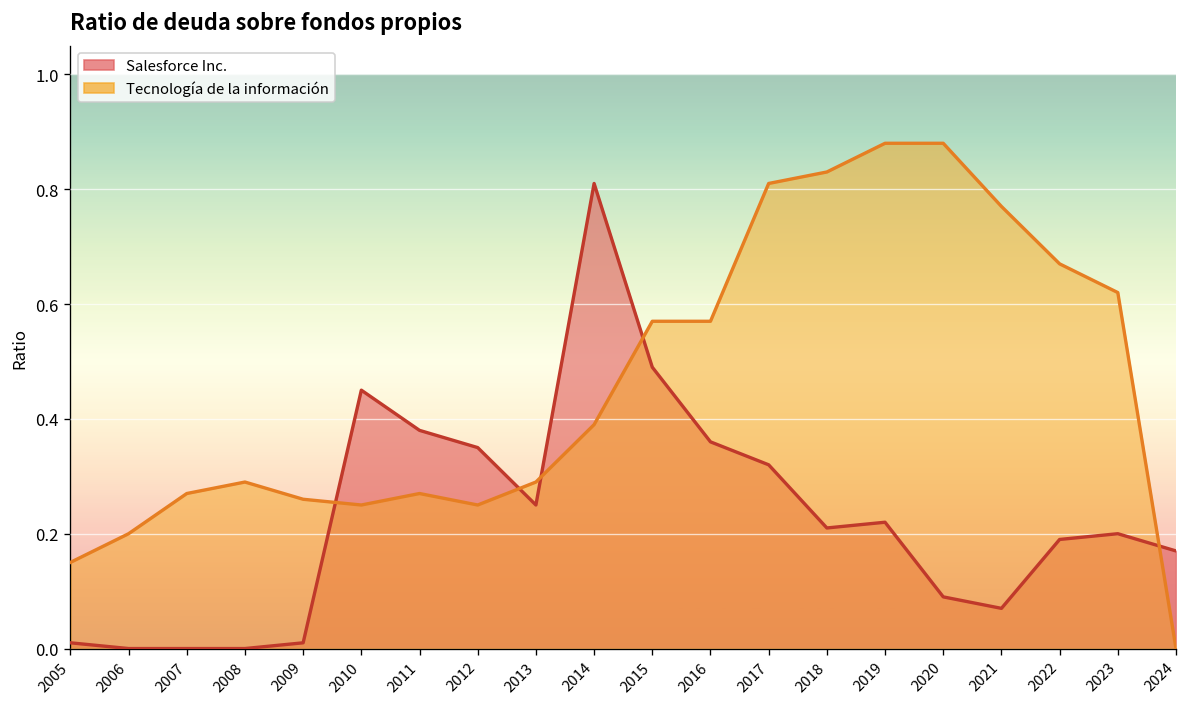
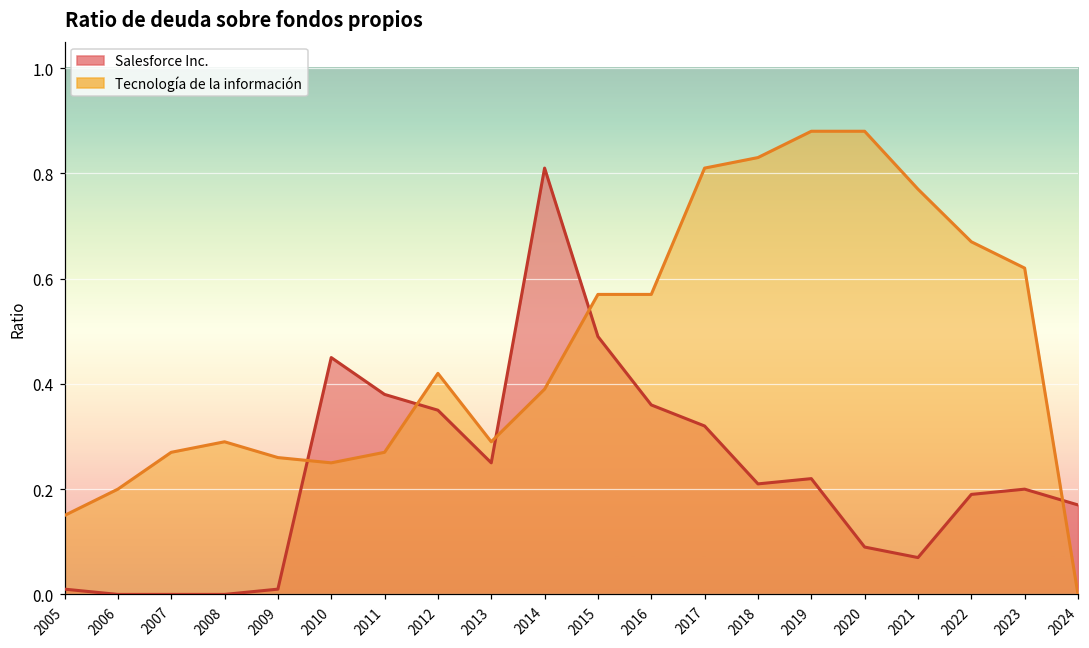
Tecnología de la información, 2012: 0.25 -> 0.42
